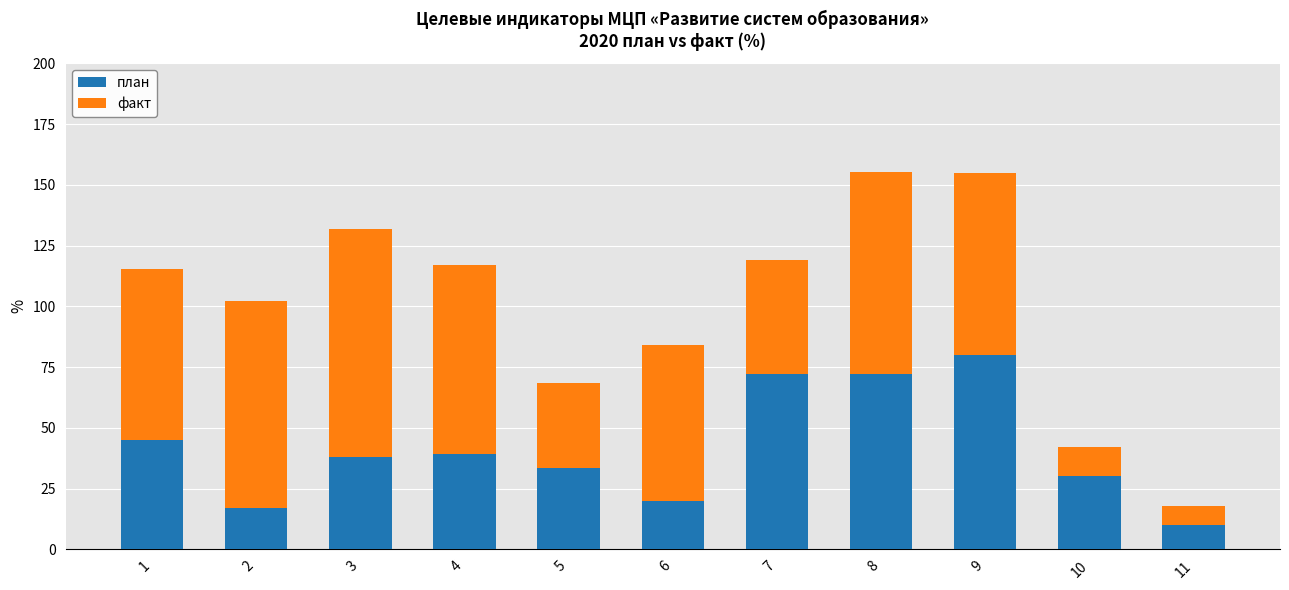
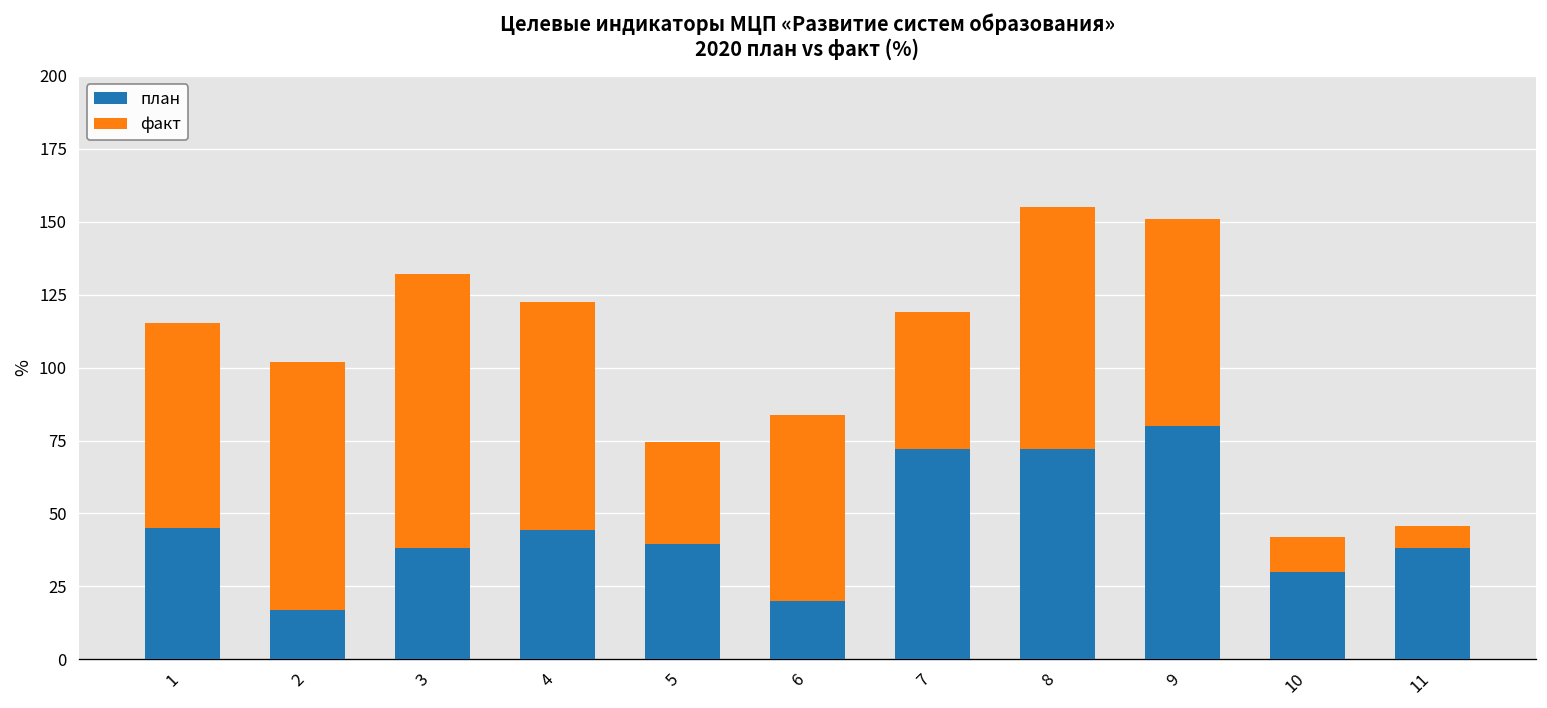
план, 4: 39 -> 44
план, 5: 33 -> 40
факт, 9: 75 -> 71
план, 11: 10 -> 38
